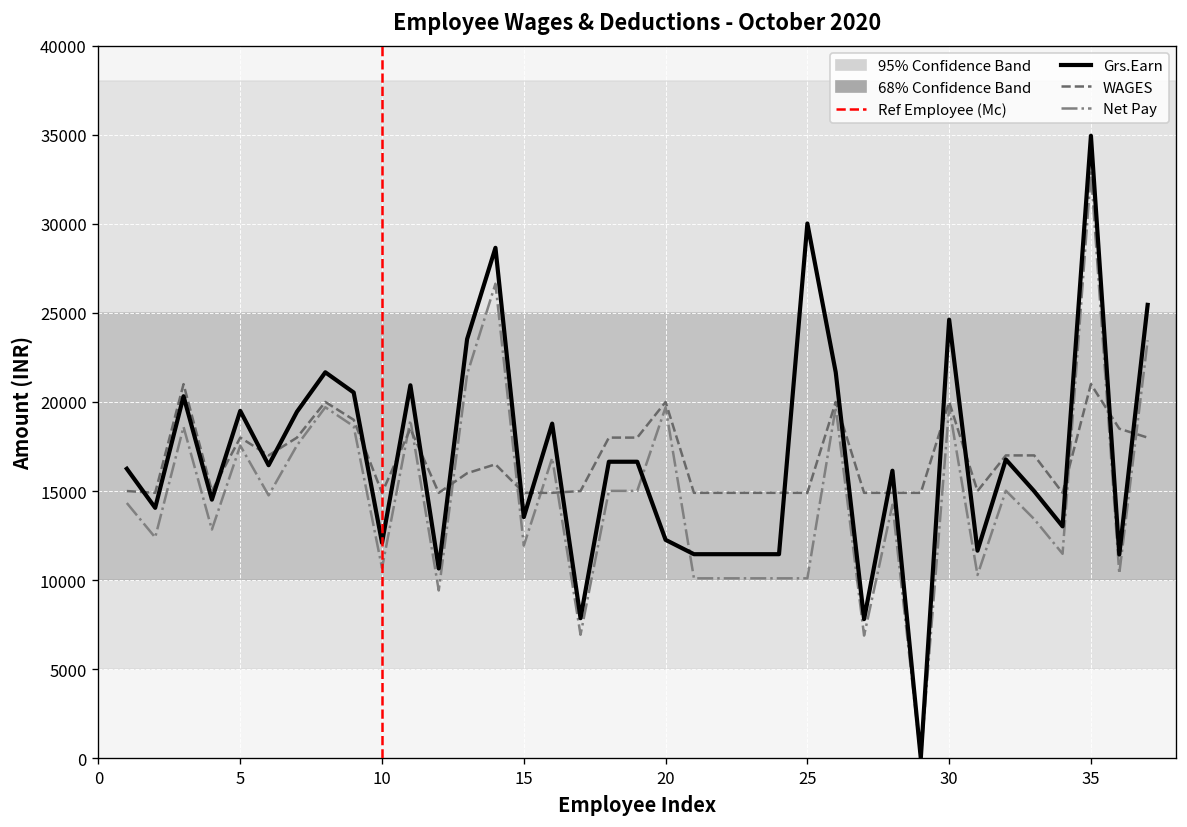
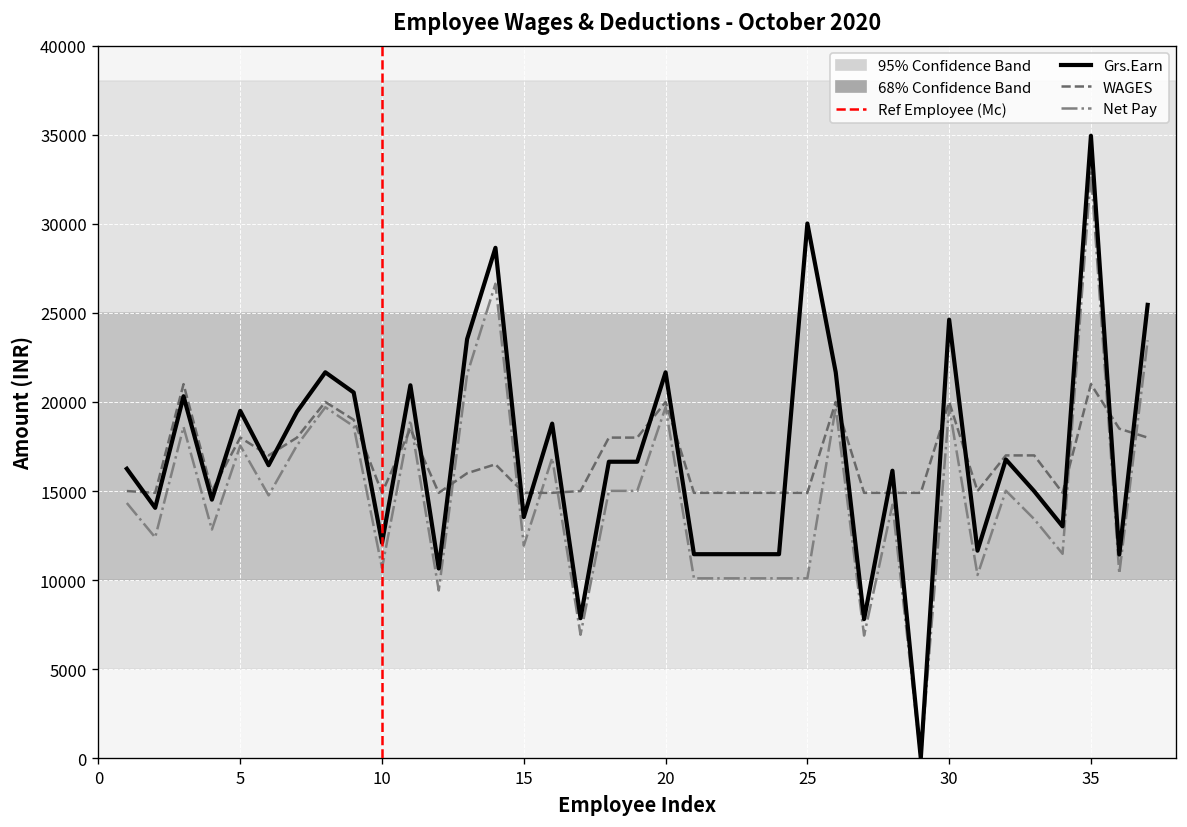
Grs.Earn, 20: 12300 -> 21700
